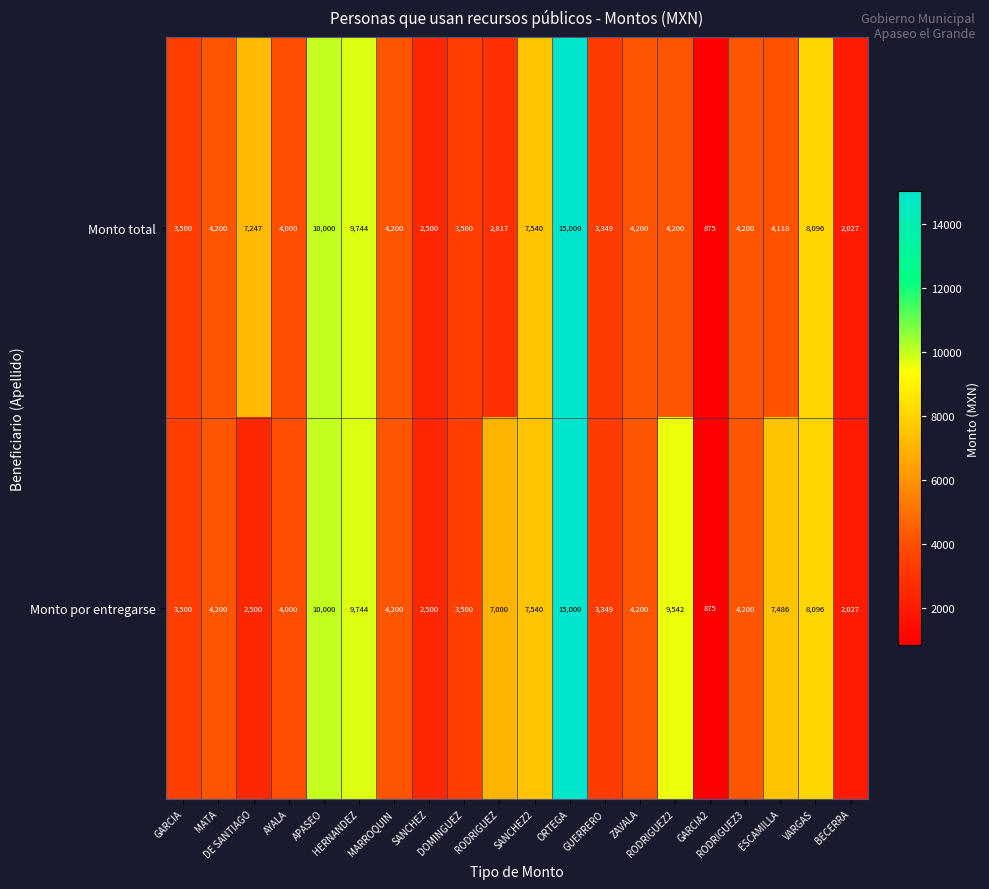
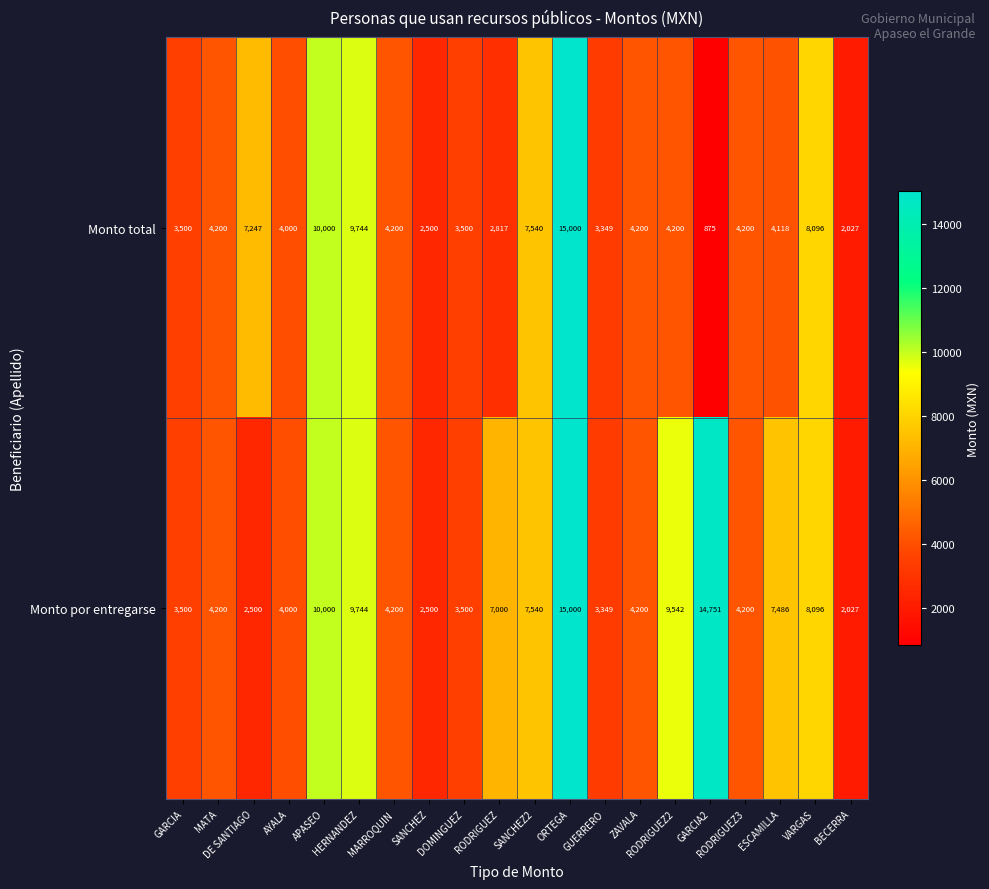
Monto por entregarse, GARCIA2: 875 -> 14,751
